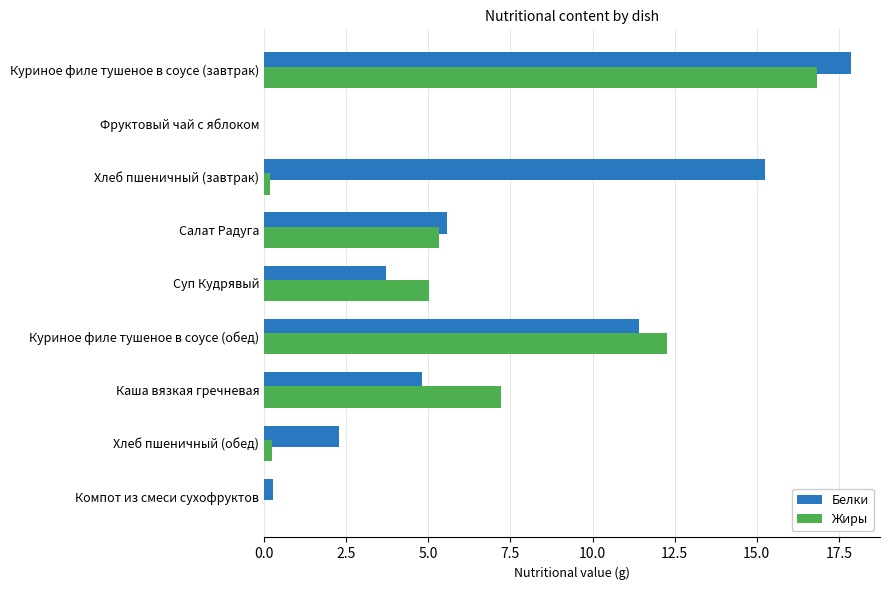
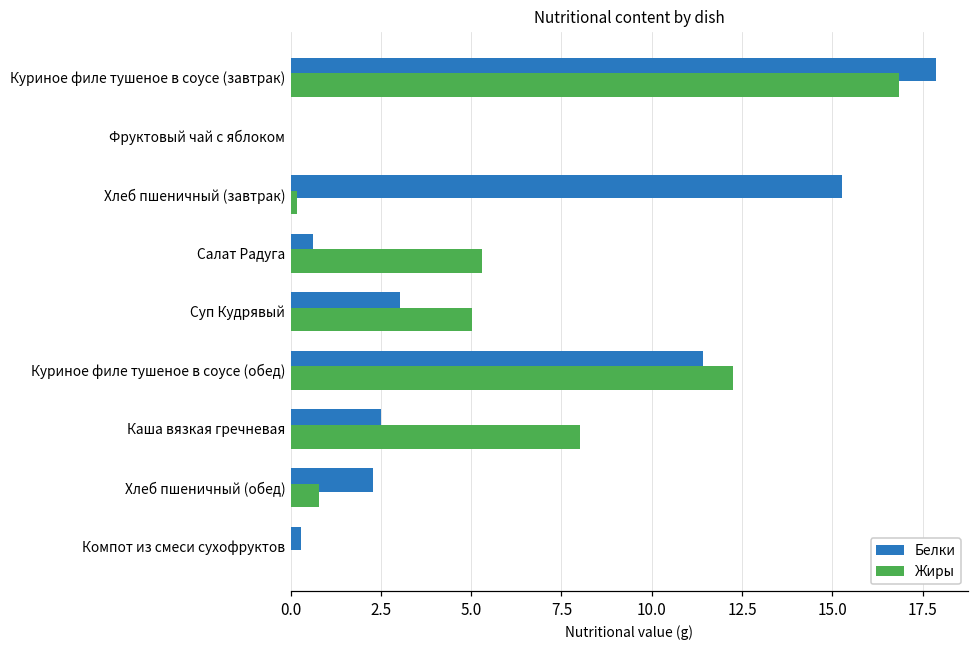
Белки, Салат Радуга: 5.6 -> 0.6
Белки, Суп Кудрявый: 3.7 -> 3.0
Белки, Каша вязкая гречневая: 4.8 -> 2.5
Жиры, Каша вязкая гречневая: 7.2 -> 8.0
Жиры, Хлеб пшеничный (обед): 0.2 -> 0.8
